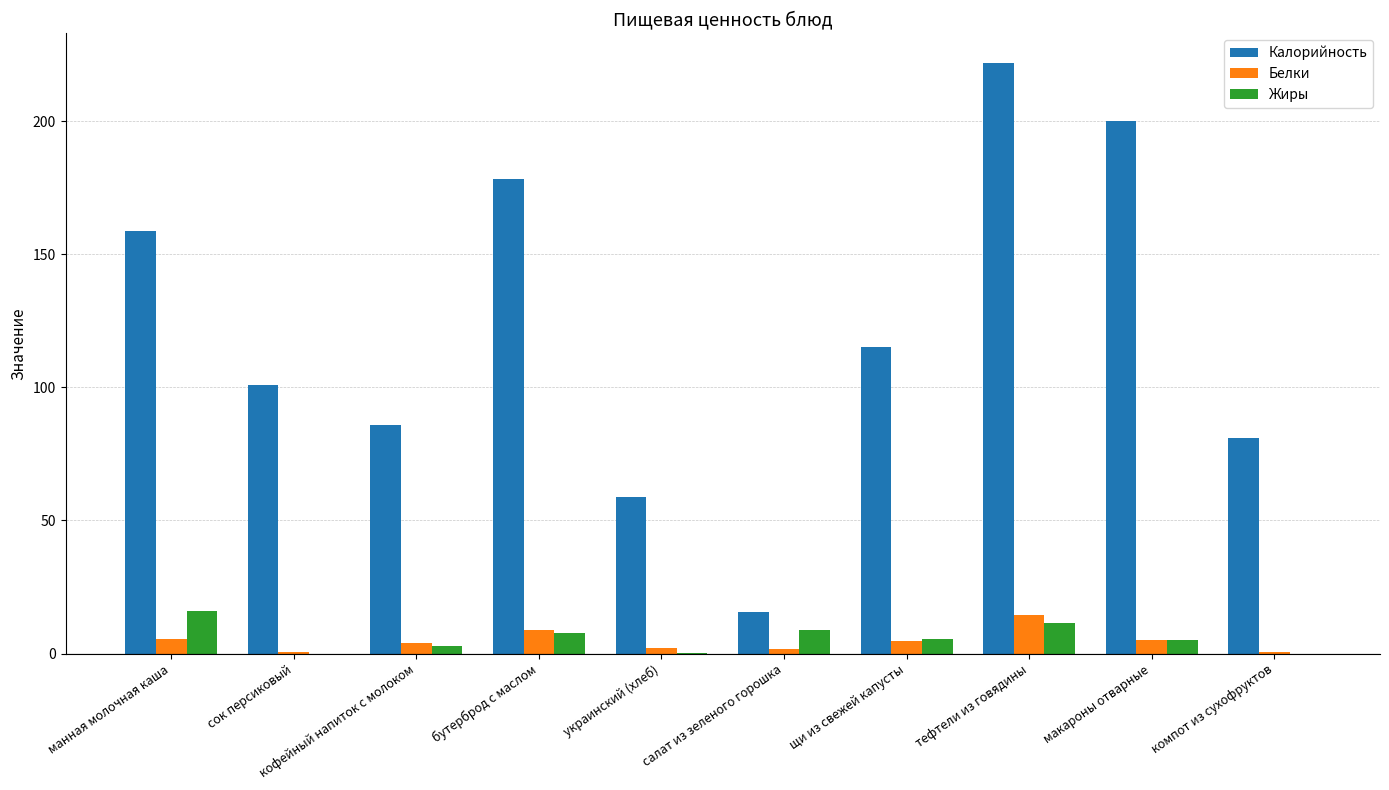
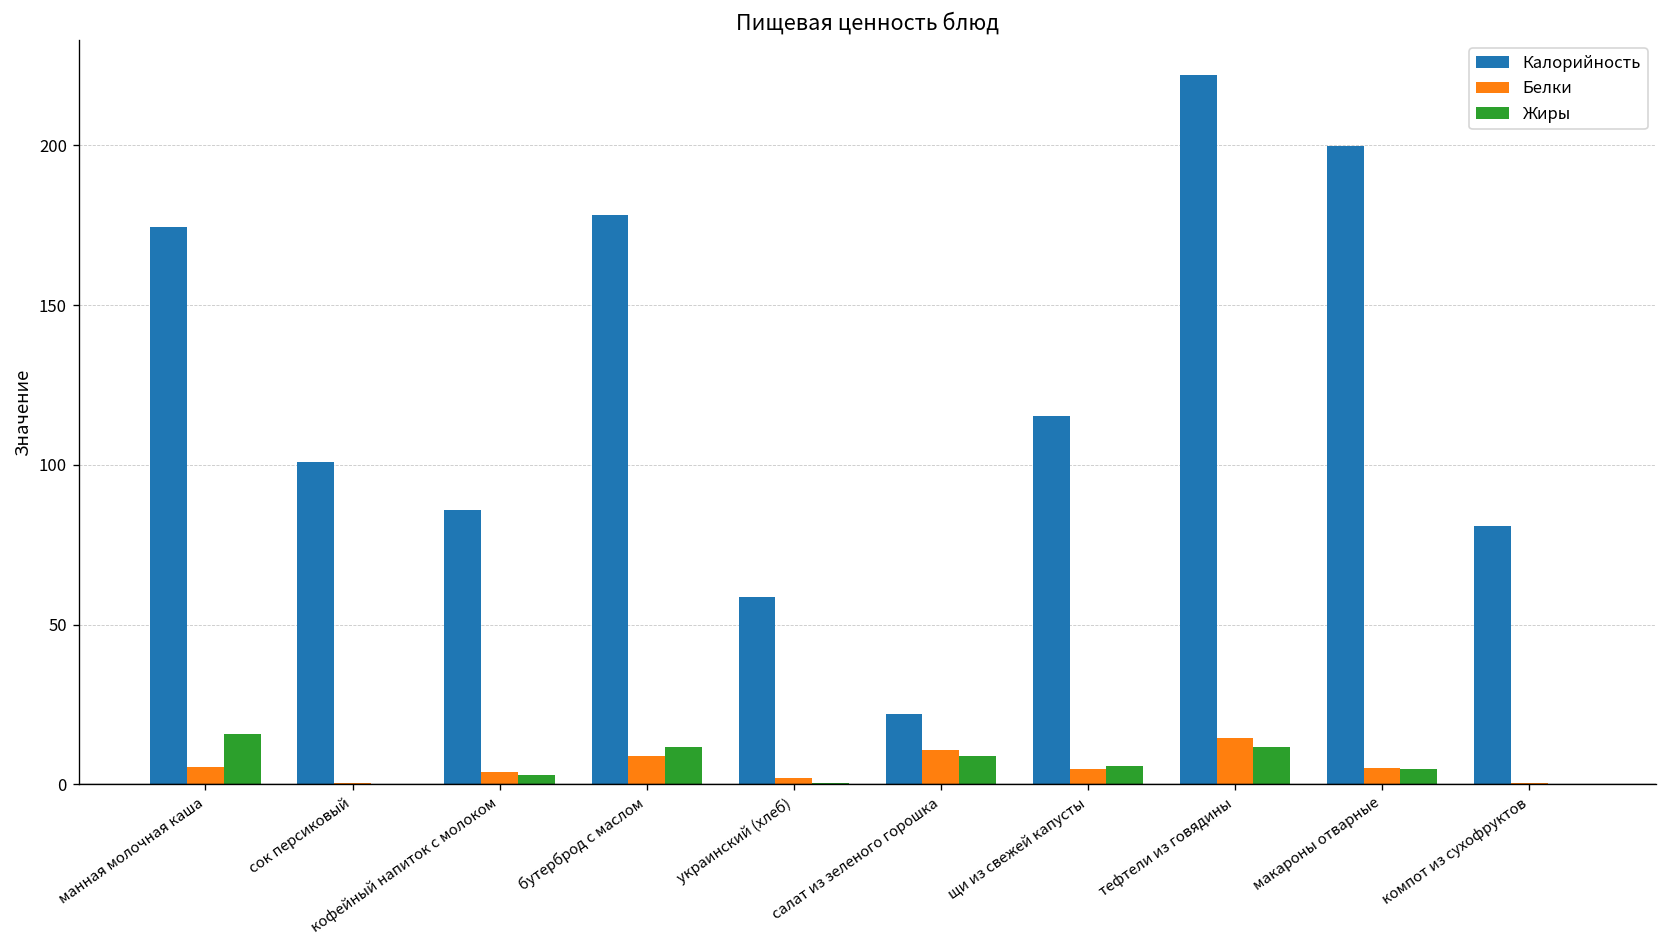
Калорийность, манная молочная каша: 159 -> 174
Жиры, бутерброд с маслом: 8 -> 12
Калорийность, салат из зеленого горошка: 16 -> 22
Белки, салат из зеленого горошка: 2 -> 11
